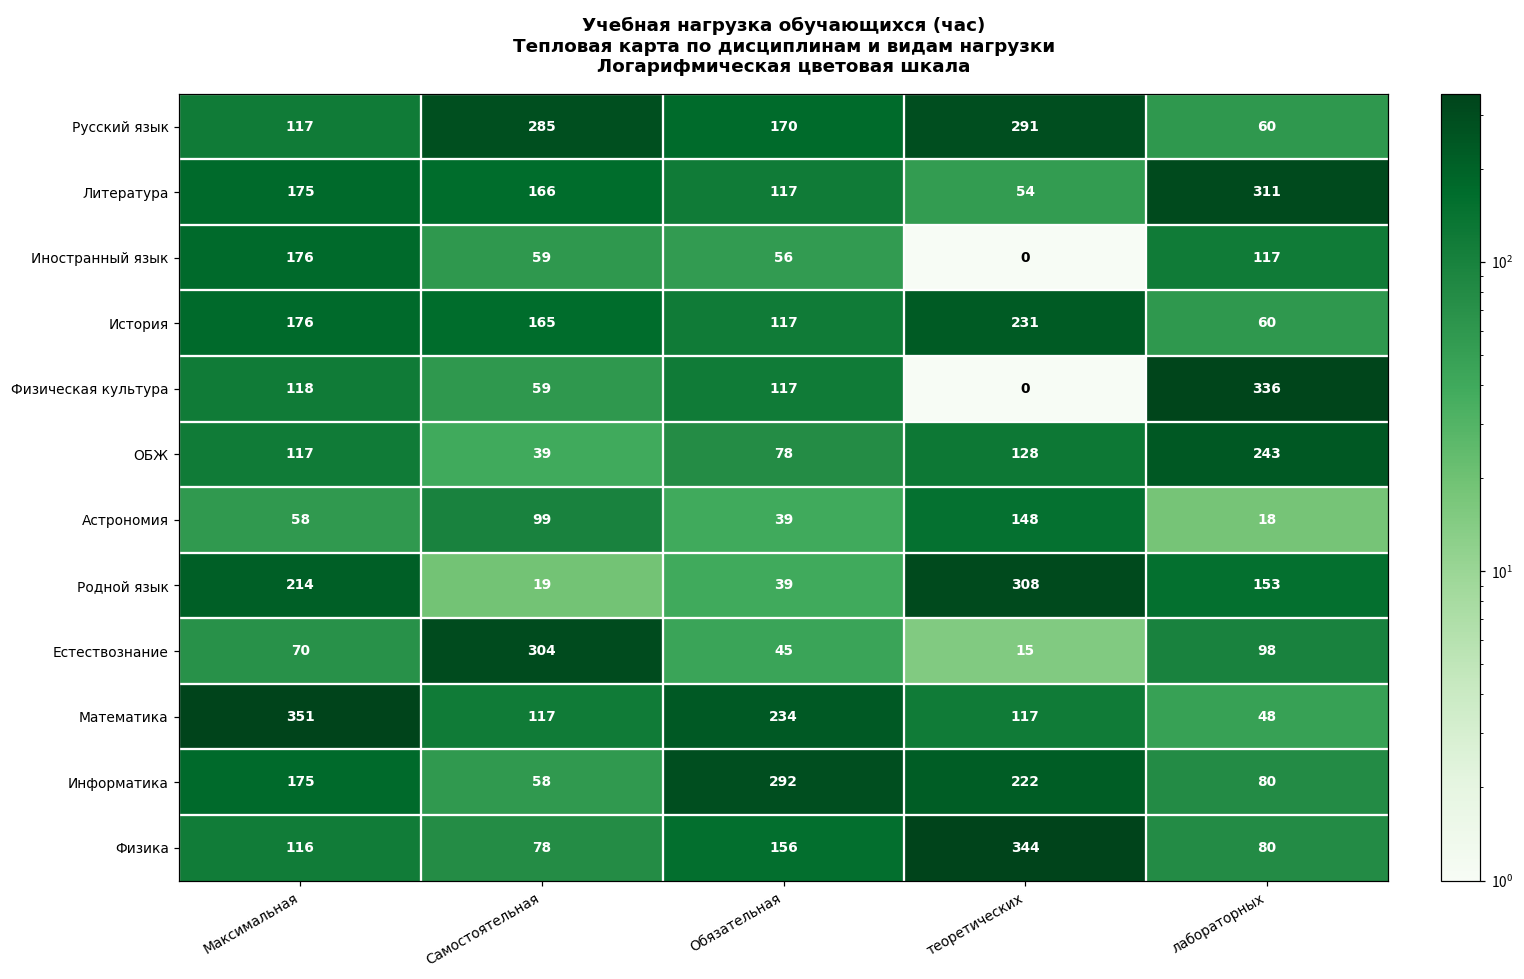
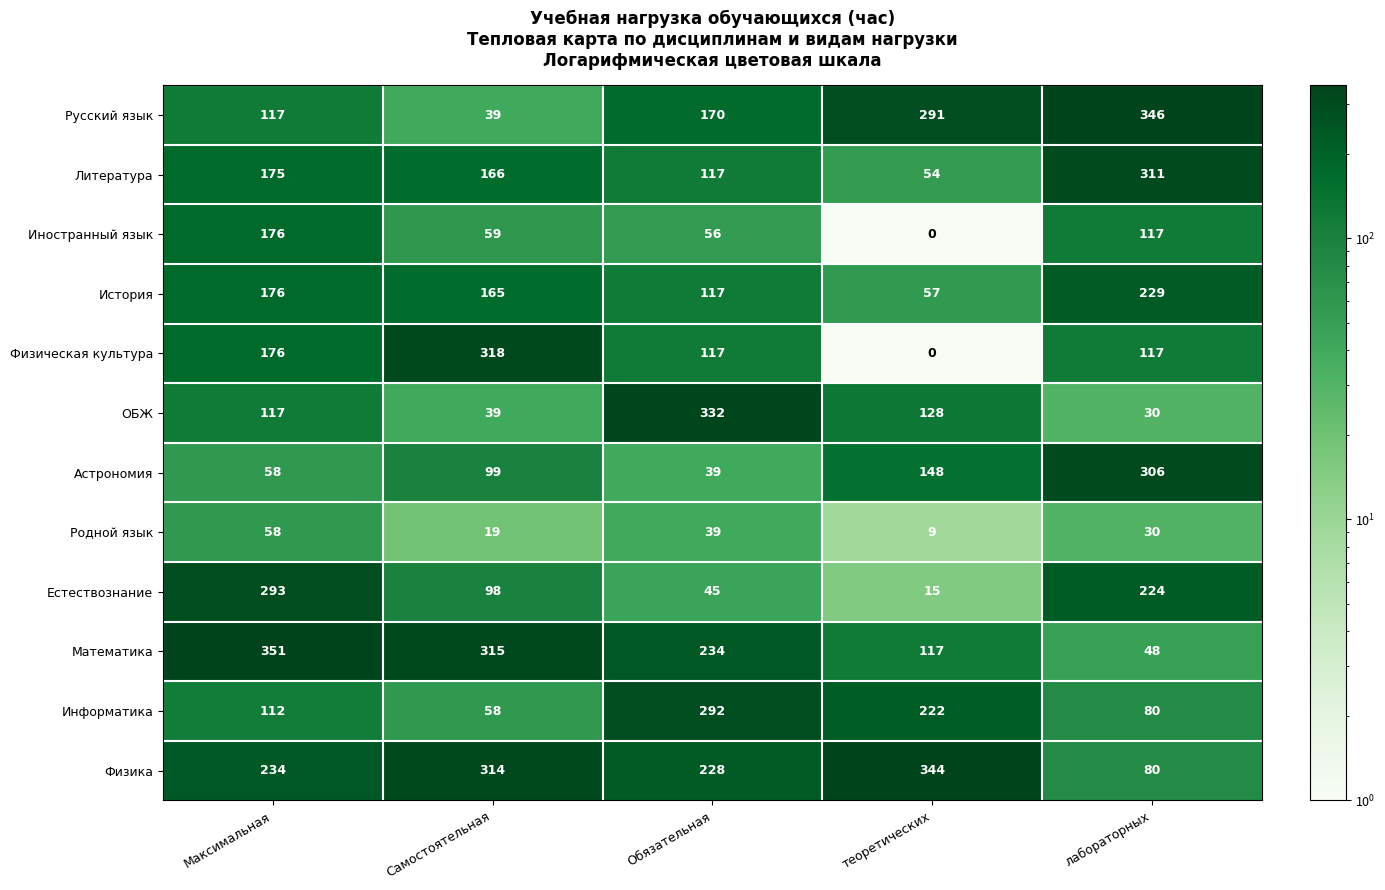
Русский язык, Самостоятельная: 285 -> 39
Русский язык, лабораторных: 60 -> 346
История, теоретических: 231 -> 57
История, лабораторных: 60 -> 229
Физическая культура, Максимальная: 118 -> 176
Физическая культура, Самостоятельная: 59 -> 318
Физическая культура, лабораторных: 336 -> 117
ОБЖ, Обязательная: 78 -> 332
ОБЖ, лабораторных: 243 -> 30
Астрономия, лабораторных: 18 -> 306
Родной язык, Максимальная: 214 -> 58
Родной язык, теоретических: 308 -> 9
Родной язык, лабораторных: 153 -> 30
Естествознание, Максимальная: 70 -> 293
Естествознание, Самостоятельная: 304 -> 98
Естествознание, лабораторных: 98 -> 224
Математика, Самостоятельная: 117 -> 315
Информатика, Максимальная: 175 -> 112
Физика, Максимальная: 116 -> 234
Физика, Самостоятельная: 78 -> 314
Физика, Обязательная: 156 -> 228
